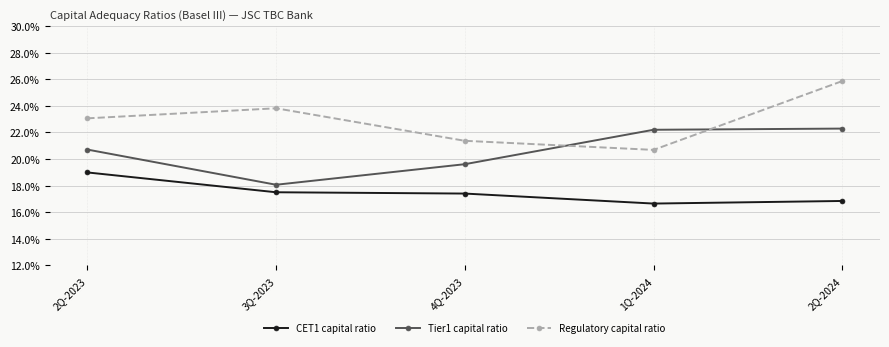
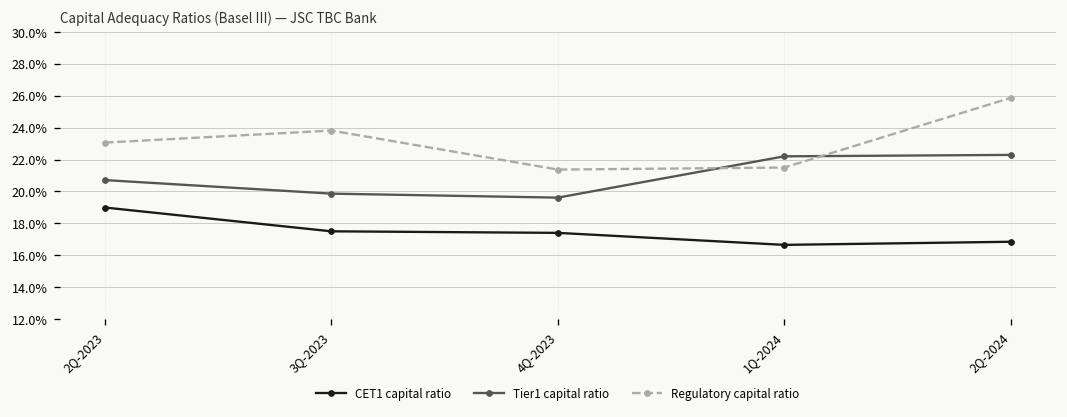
Tier1 capital ratio, 3Q-2023: 18.1% -> 19.9%
Regulatory capital ratio, 1Q-2024: 20.7% -> 21.5%
